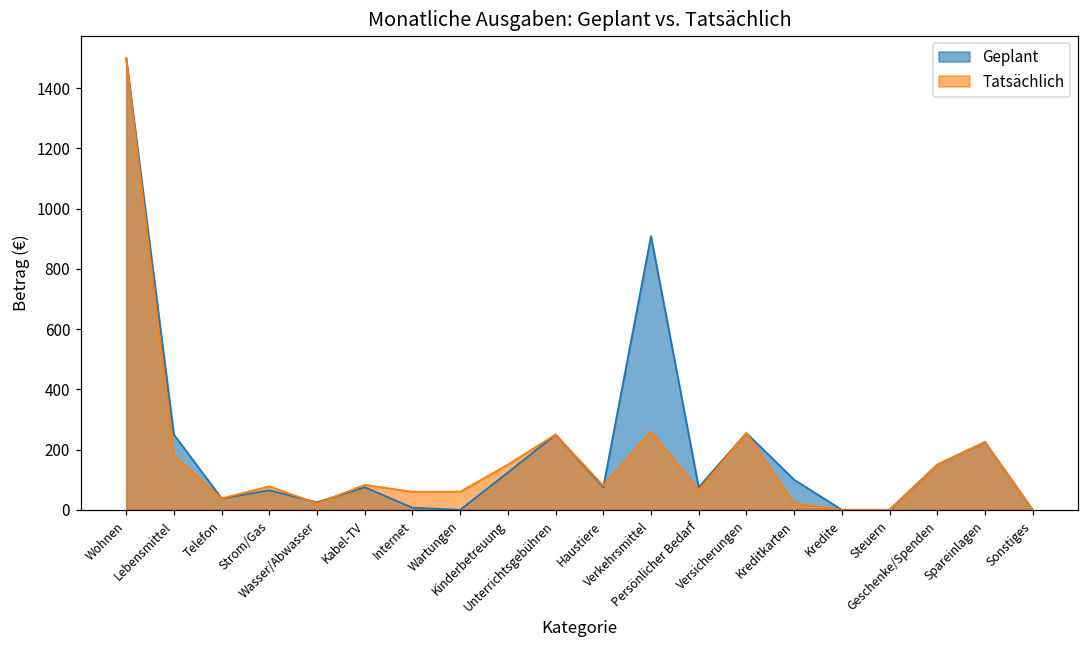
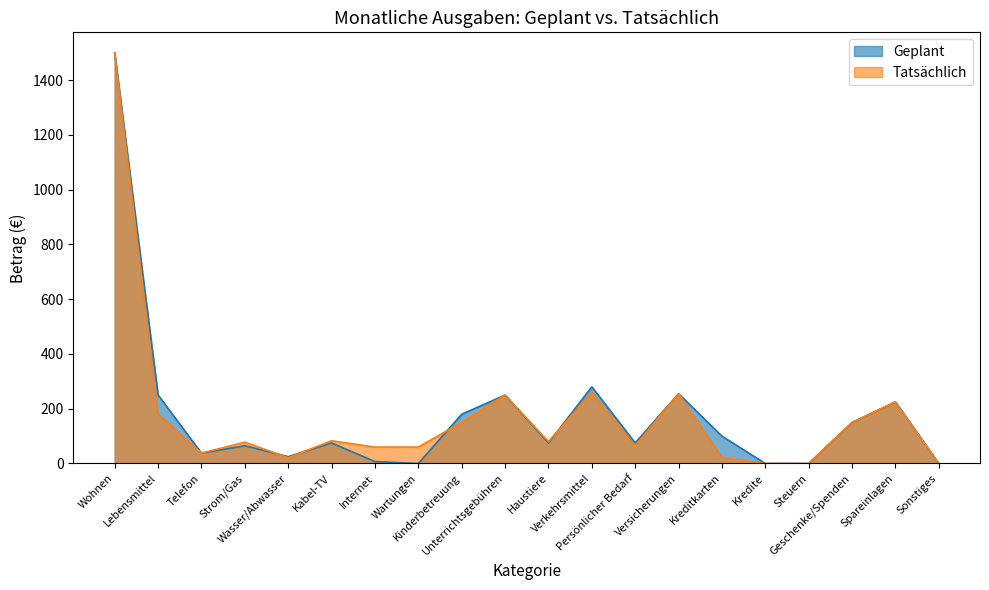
Geplant, Kinderbetreuung: 120 -> 180
Geplant, Verkehrsmittel: 910 -> 280
